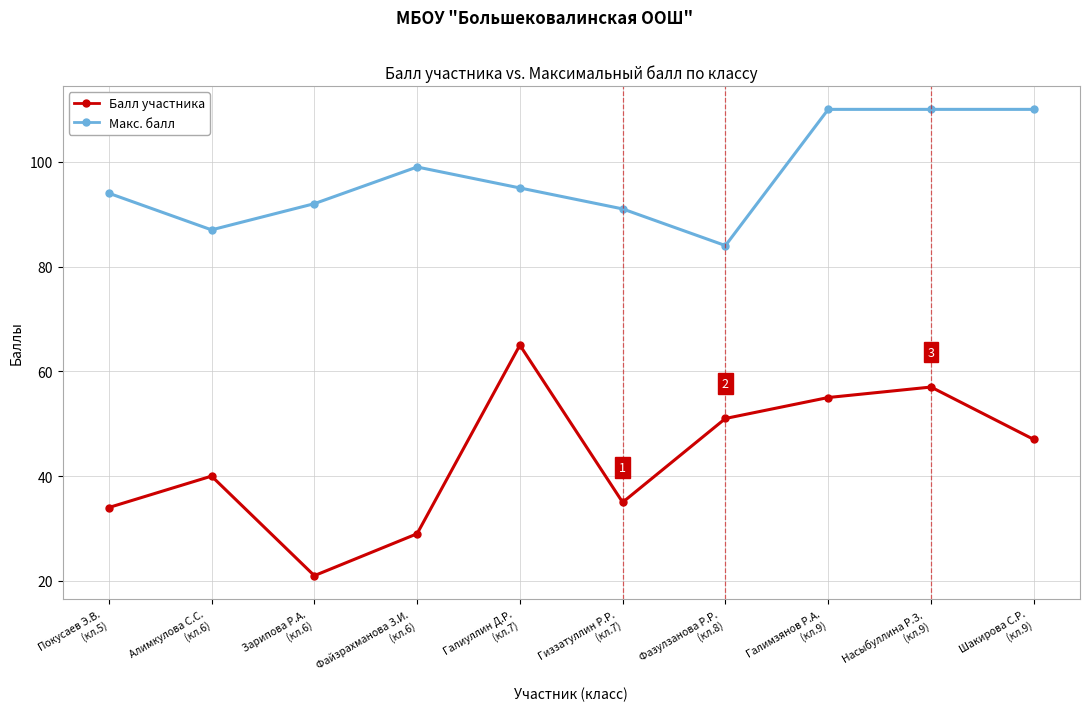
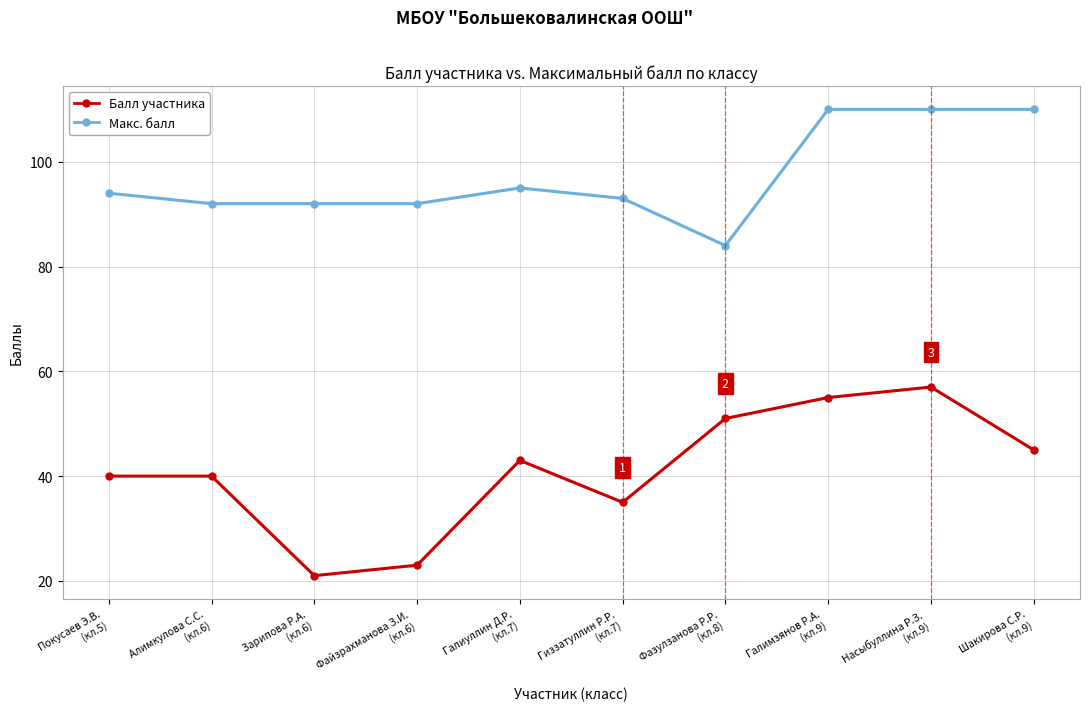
Балл участника, Покусаев Э.В. (кл.5): 34 -> 40
Макс. балл, Алимкулова С.С. (кл.6): 87 -> 92
Макс. балл, Файзрахманова З.И. (кл.6): 99 -> 92
Балл участника, Файзрахманова З.И. (кл.6): 29 -> 23
Балл участника, Галиуллин Д.Р. (кл.7): 65 -> 43
Макс. балл, Гиззатуллин Р.Р. (кл.7): 91 -> 93
Балл участника, Шакирова С.Р. (кл.9): 47 -> 45
